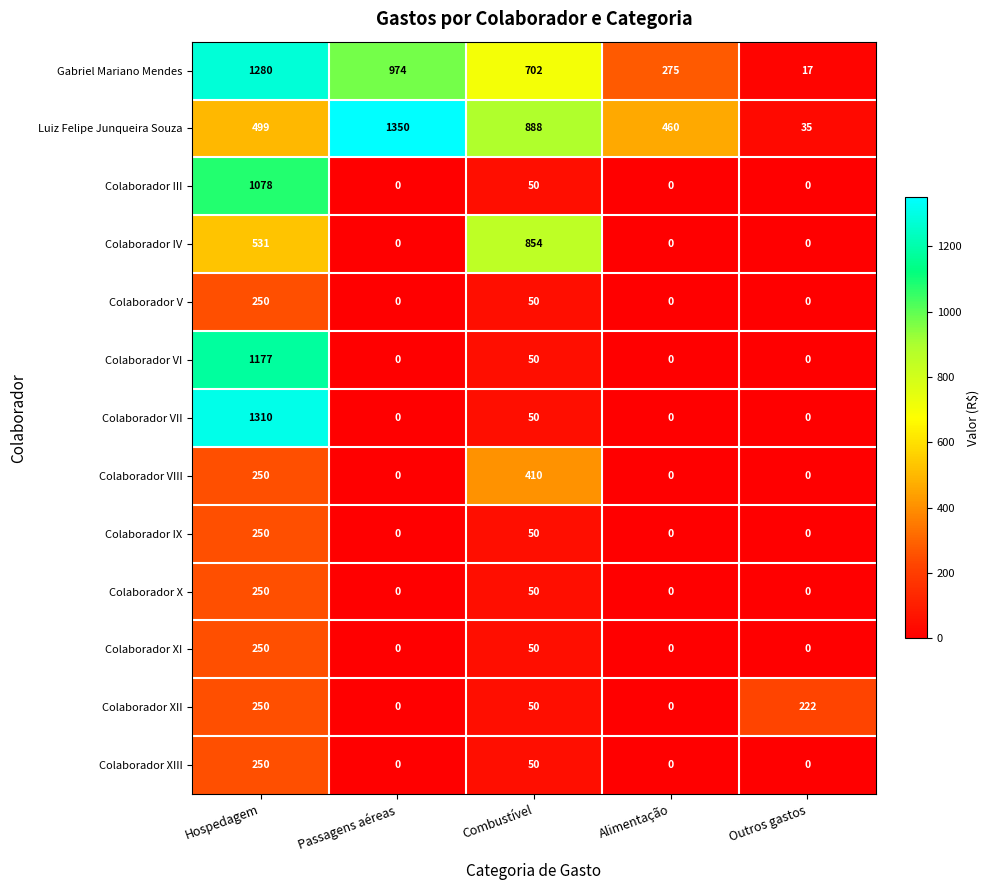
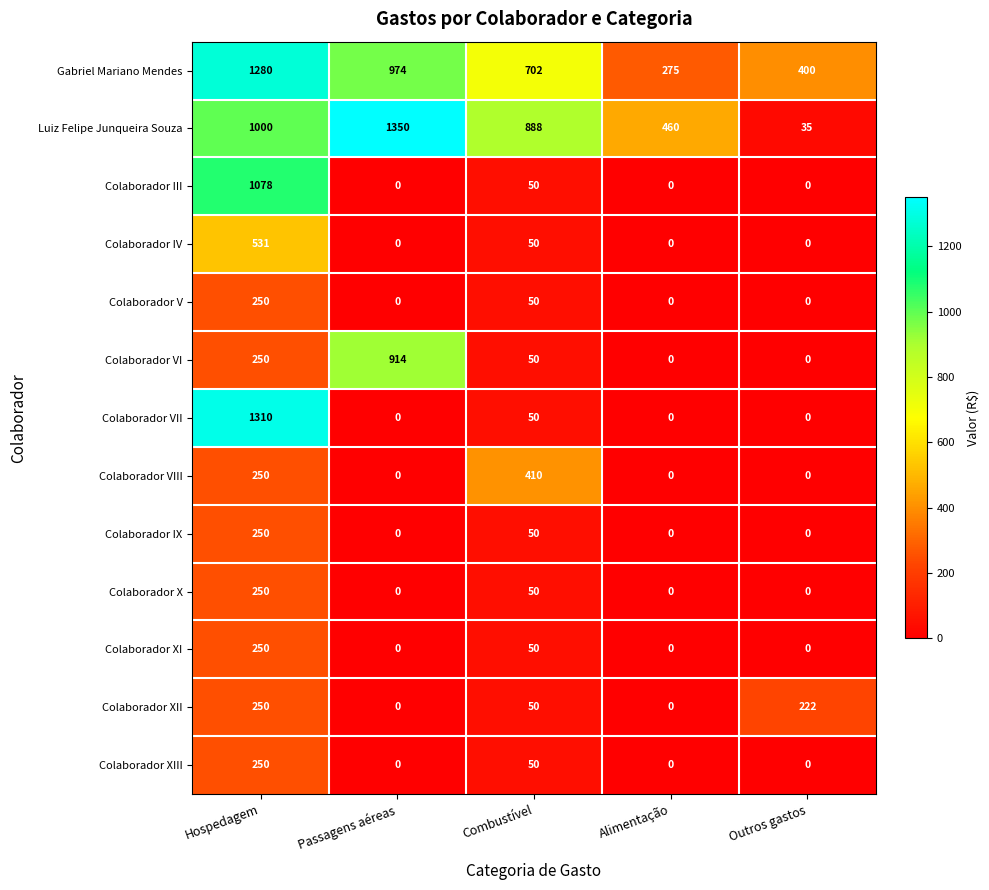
Gabriel Mariano Mendes, Outros gastos: 17 -> 400
Luiz Felipe Junqueira Souza, Hospedagem: 499 -> 1000
Colaborador IV, Combustível: 854 -> 50
Colaborador VI, Hospedagem: 1177 -> 250
Colaborador VI, Passagens aéreas: 0 -> 914
